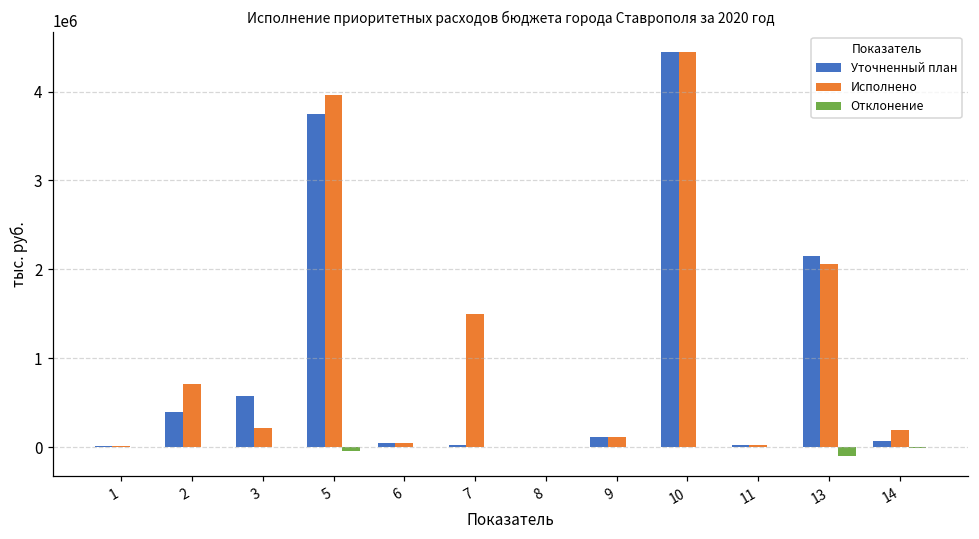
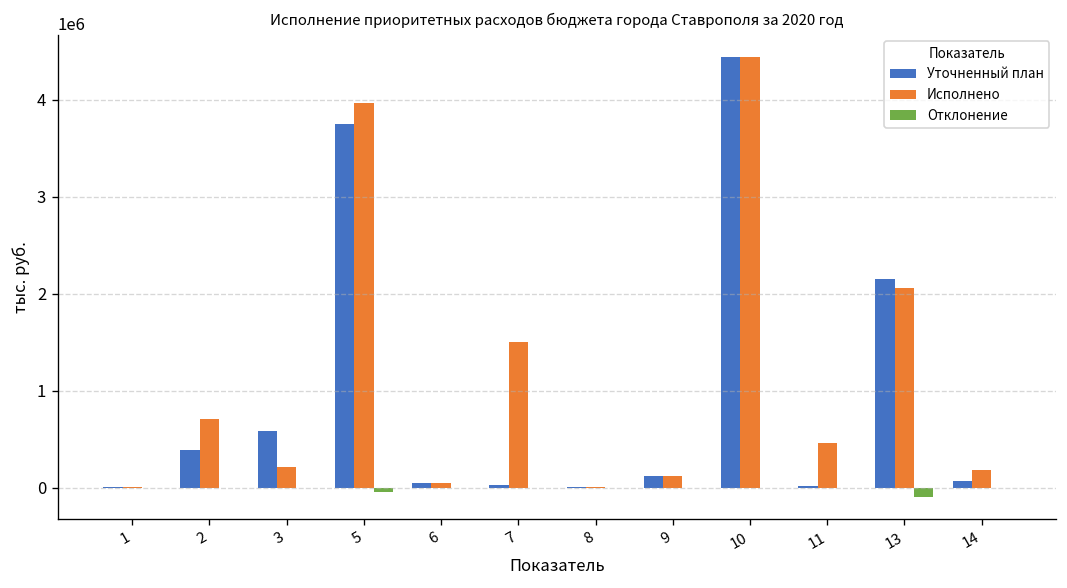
Исполнено, 11: 0 -> 500000
